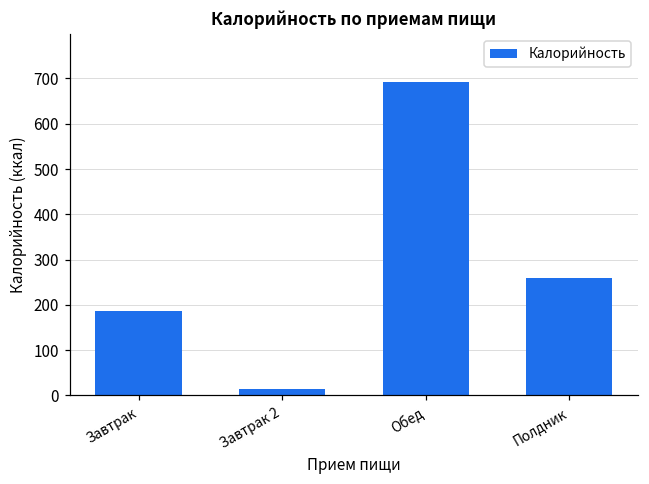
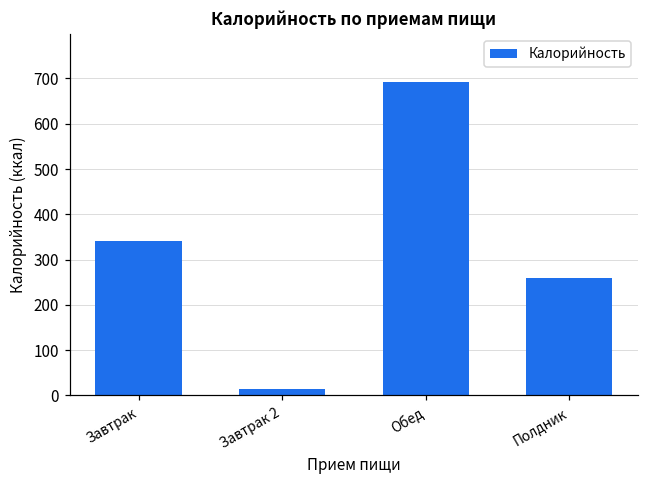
Завтрак: 190 -> 340
